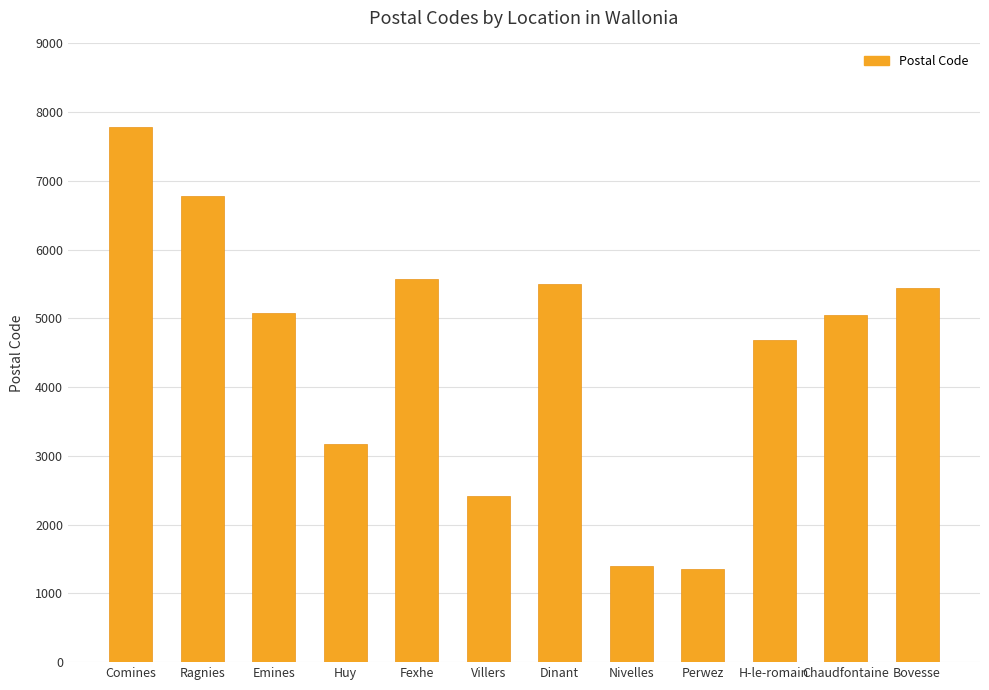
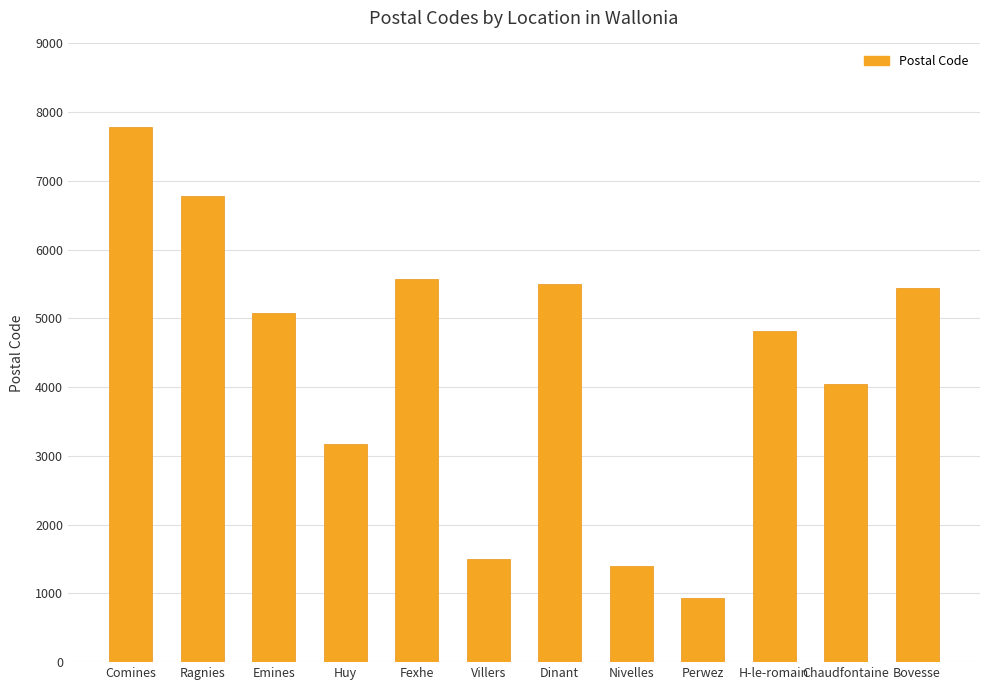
Villers: 2400 -> 1500
Perwez: 1400 -> 900
H-le-romain: 4700 -> 4800
Chaudfontaine: 5000 -> 4100
